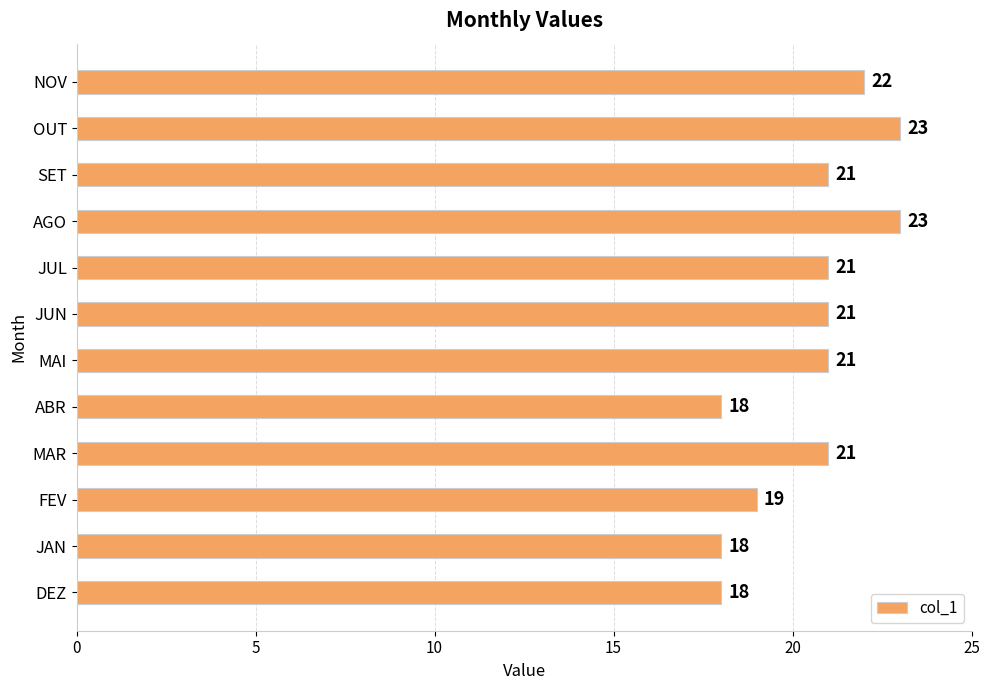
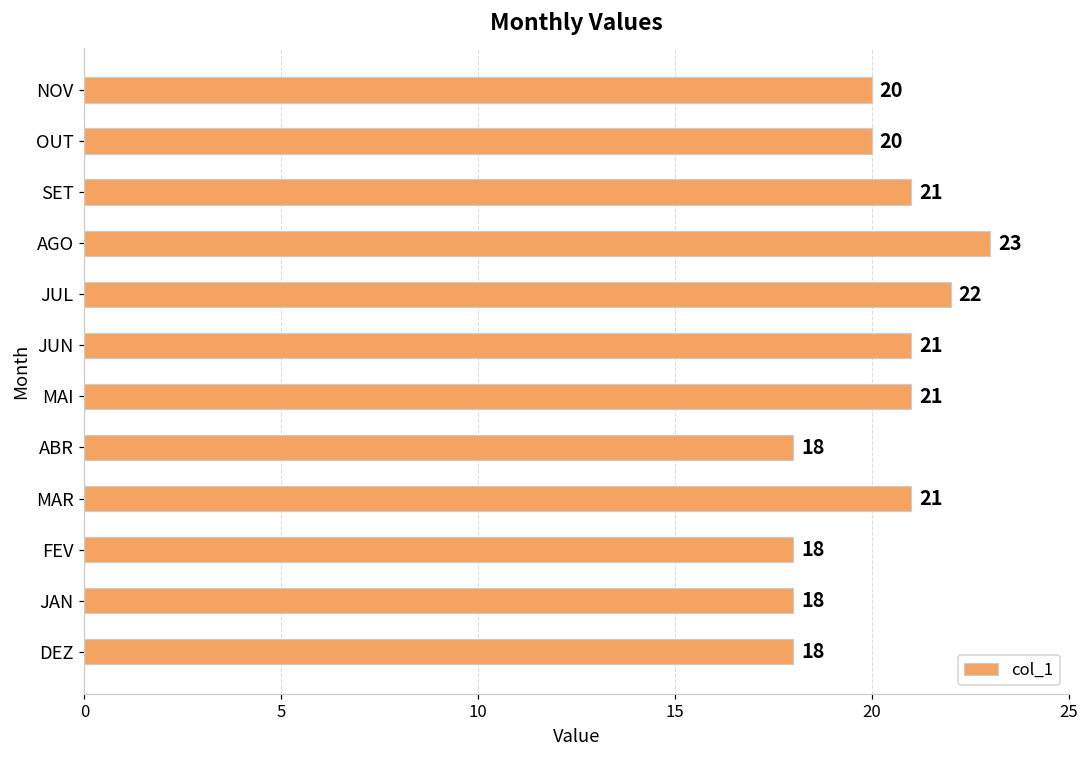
NOV: 22 -> 20
OUT: 23 -> 20
JUL: 21 -> 22
FEV: 19 -> 18
